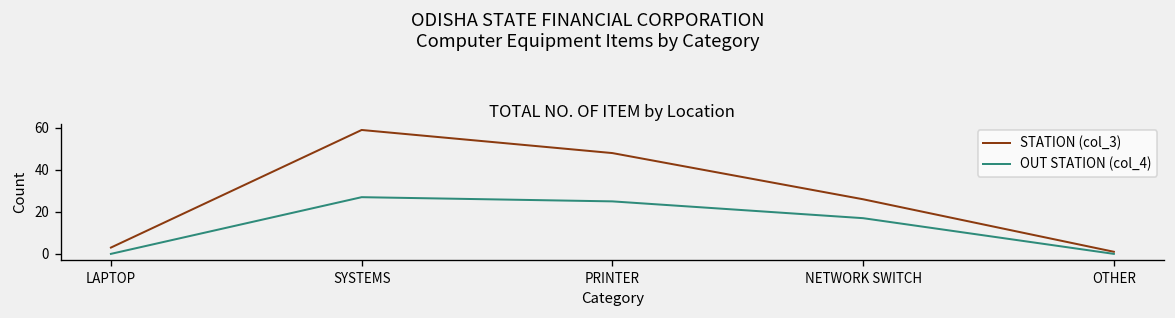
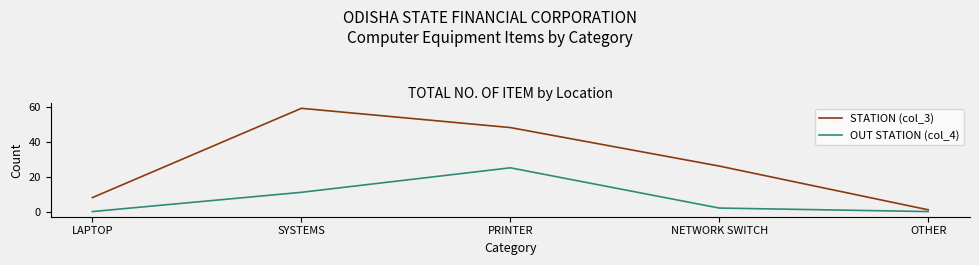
STATION (col_3), LAPTOP: 3 -> 8
OUT STATION (col_4), SYSTEMS: 27 -> 11
OUT STATION (col_4), NETWORK SWITCH: 17 -> 2
